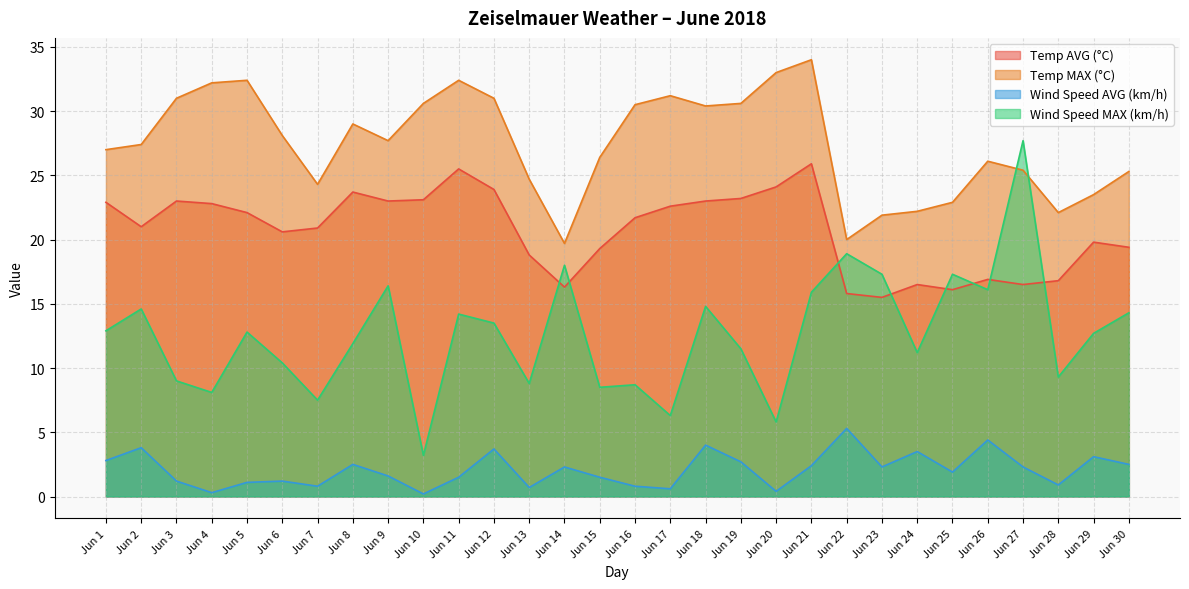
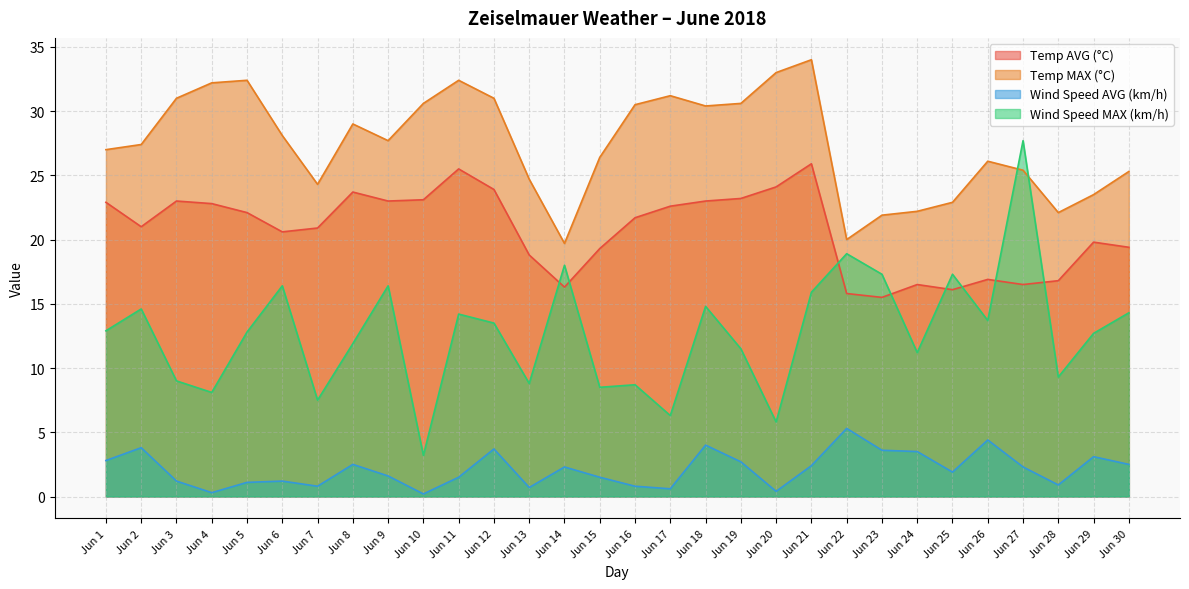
Wind Speed MAX (km/h), Jun 6: 10.4 -> 16.4
Wind Speed AVG (km/h), Jun 23: 2.3 -> 3.6
Wind Speed MAX (km/h), Jun 26: 16.1 -> 13.7
